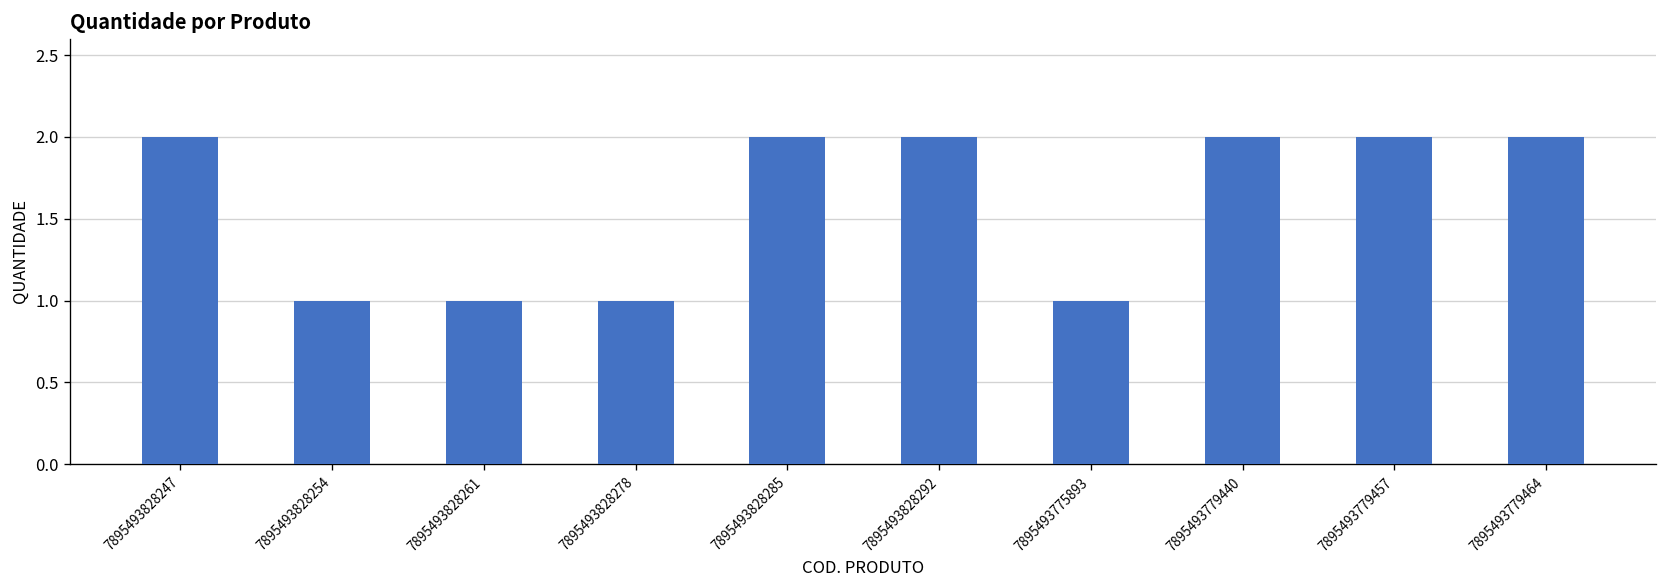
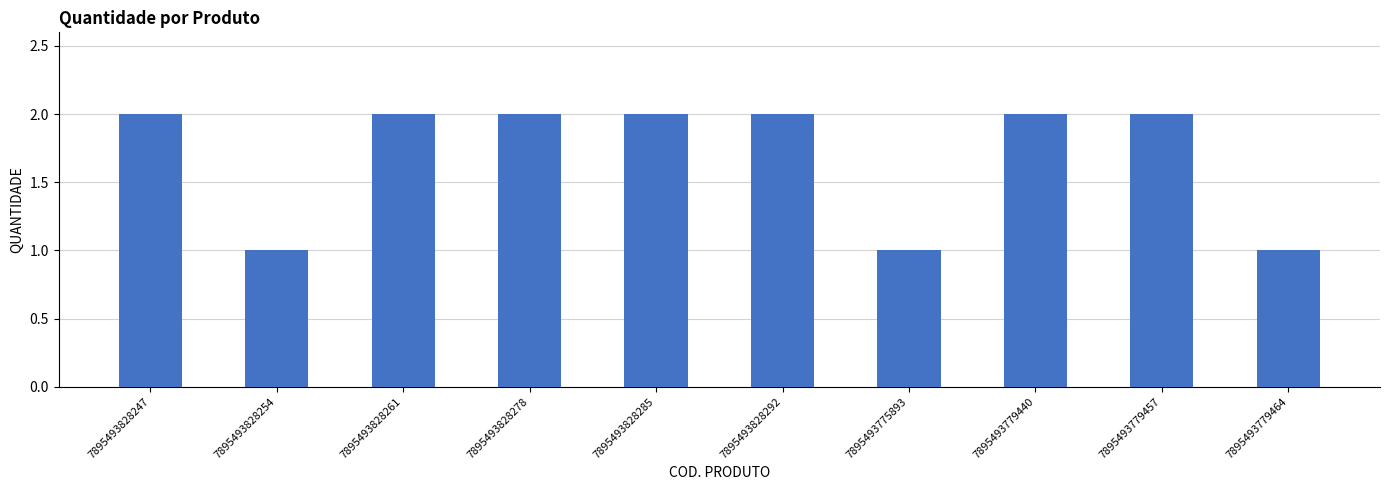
7895493828261: 1 -> 2
7895493828278: 1 -> 2
7895493779464: 2 -> 1
